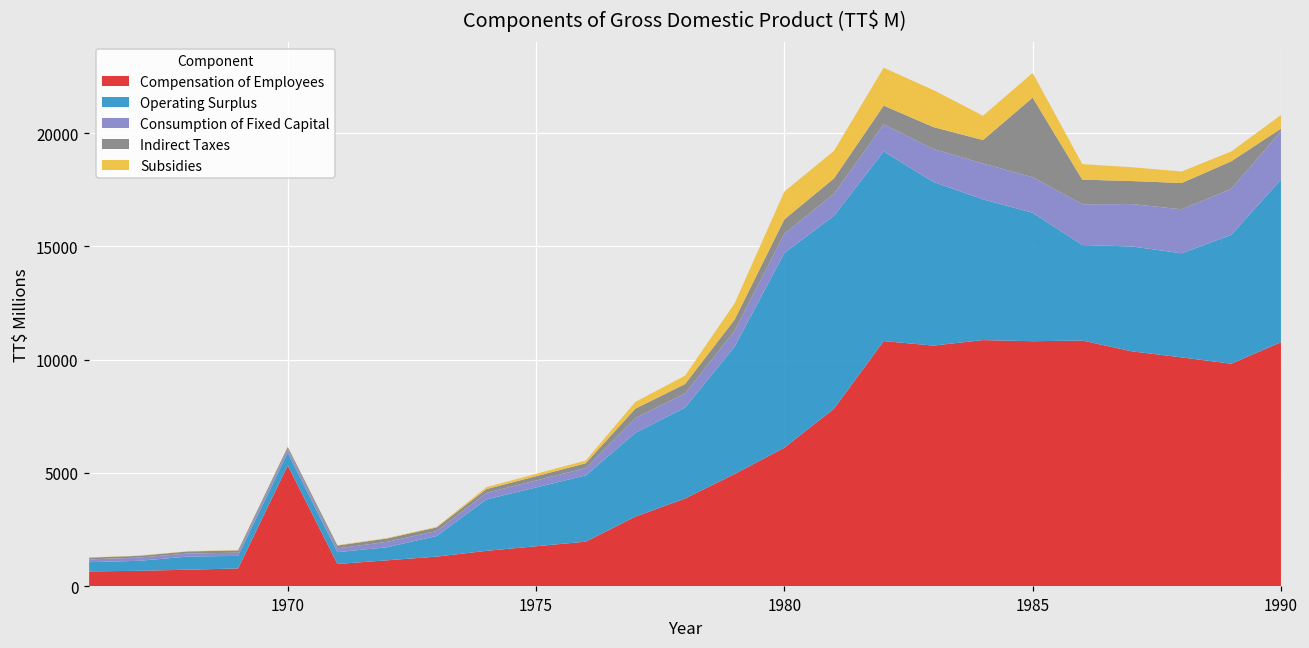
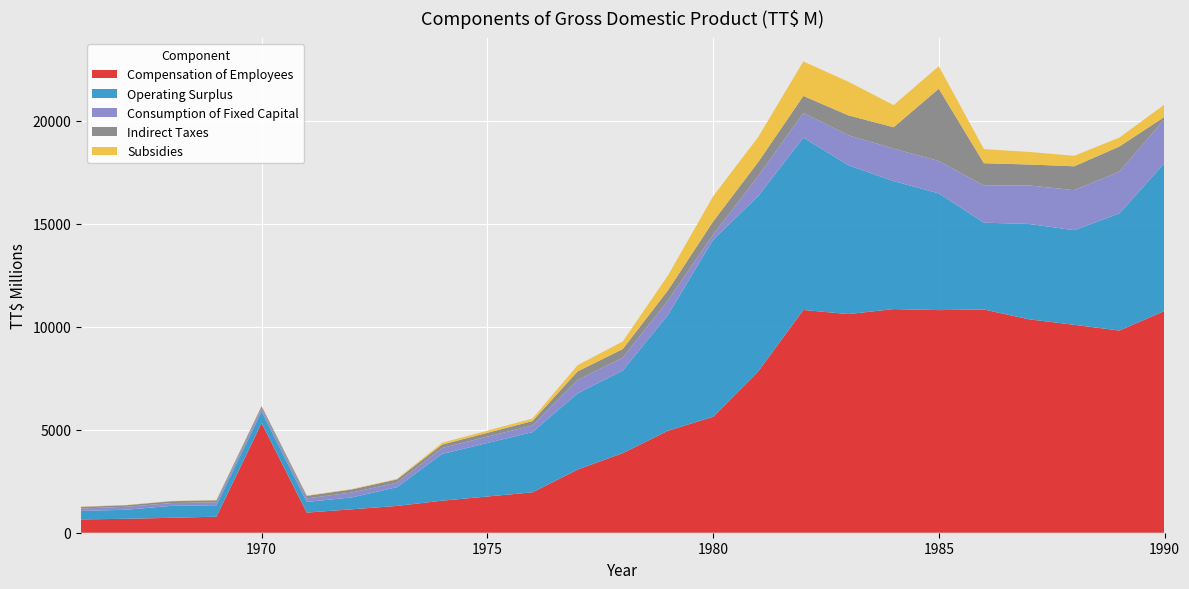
Compensation of Employees, 1980: 6100 -> 5600
Consumption of Fixed Capital, 1980: 800 -> 200
